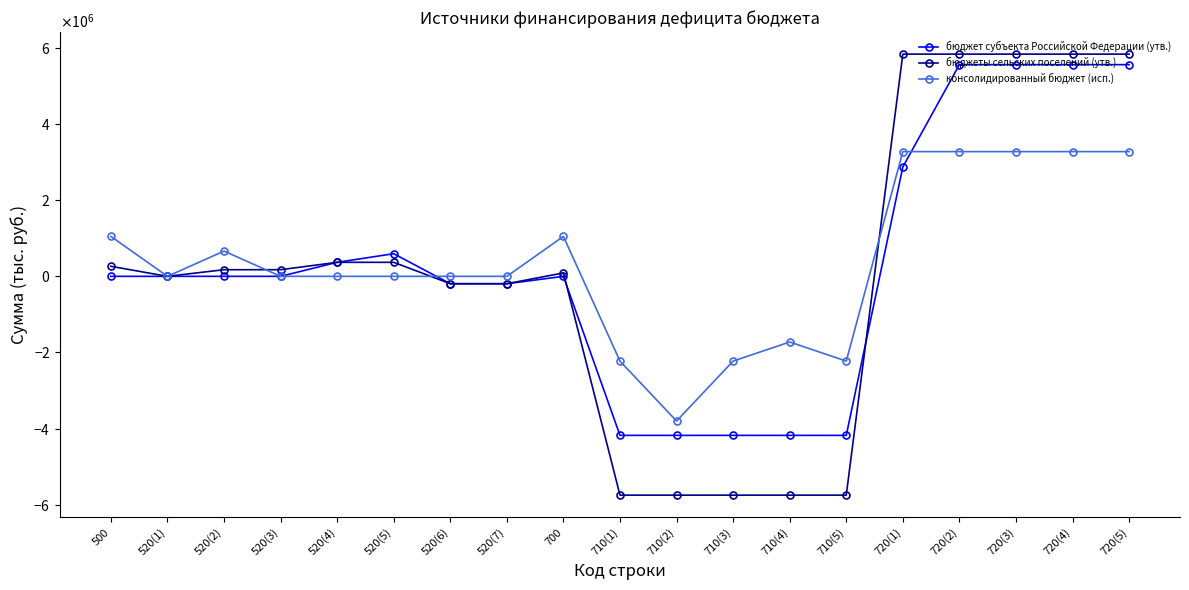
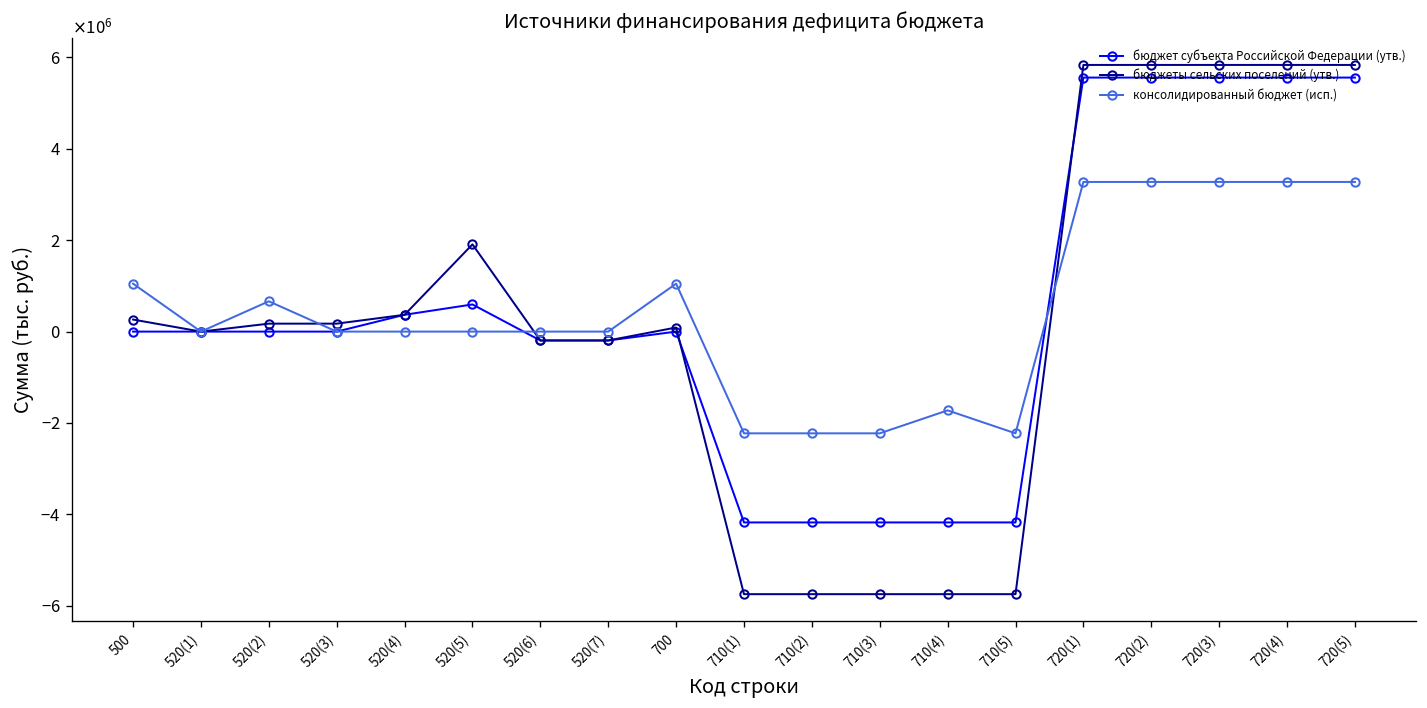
бюджеты сельских поселений (утв.), 520(5): 400000 -> 1900000
консолидированный бюджет (исп.), 710(2): -3800000 -> -2200000
бюджет субъекта Российской Федерации (утв.), 720(1): 2900000 -> 5600000
